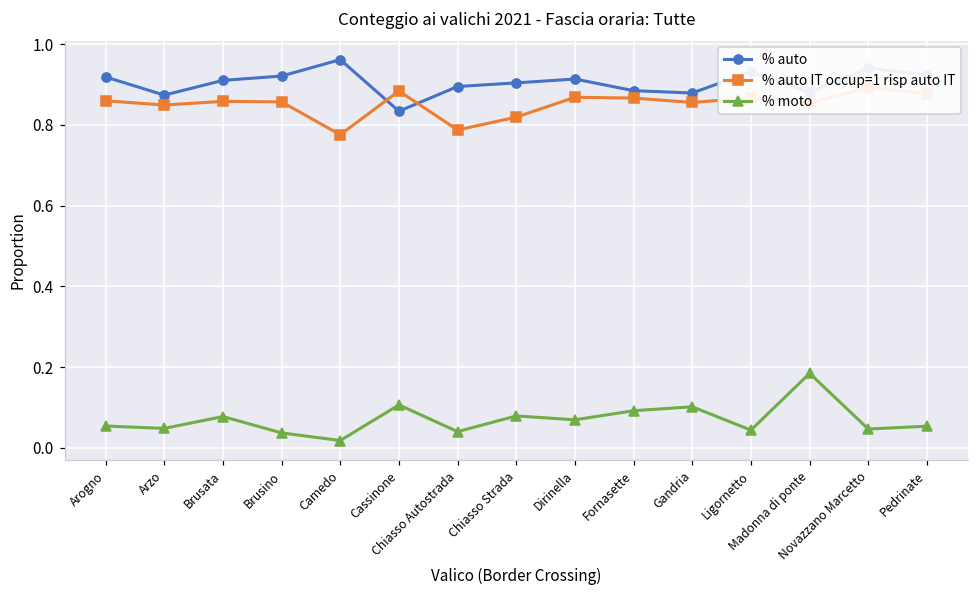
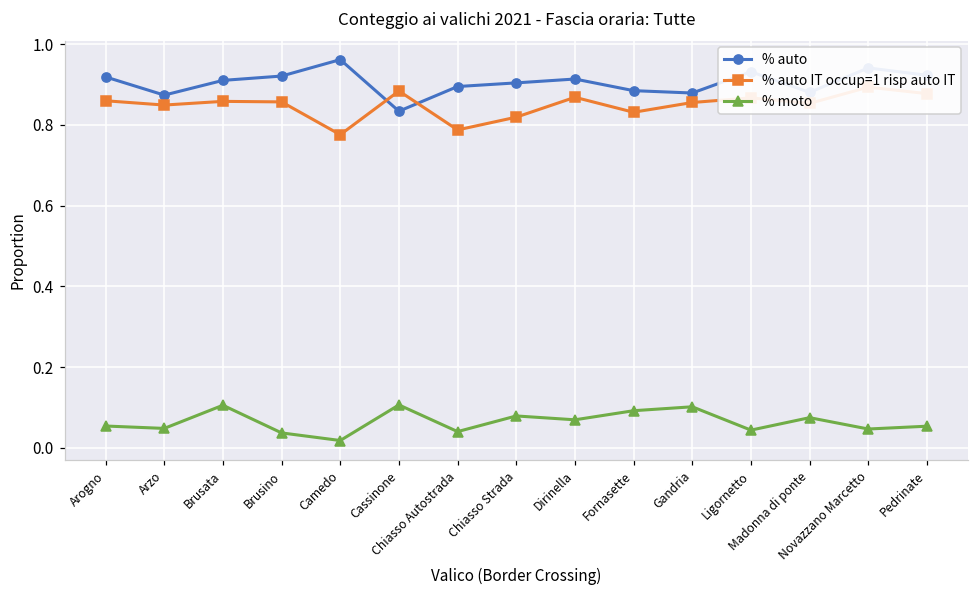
% moto, Brusata: 0.08 -> 0.11
% auto IT occup=1 risp auto IT, Fornasette: 0.87 -> 0.83
% moto, Madonna di ponte: 0.18 -> 0.07
